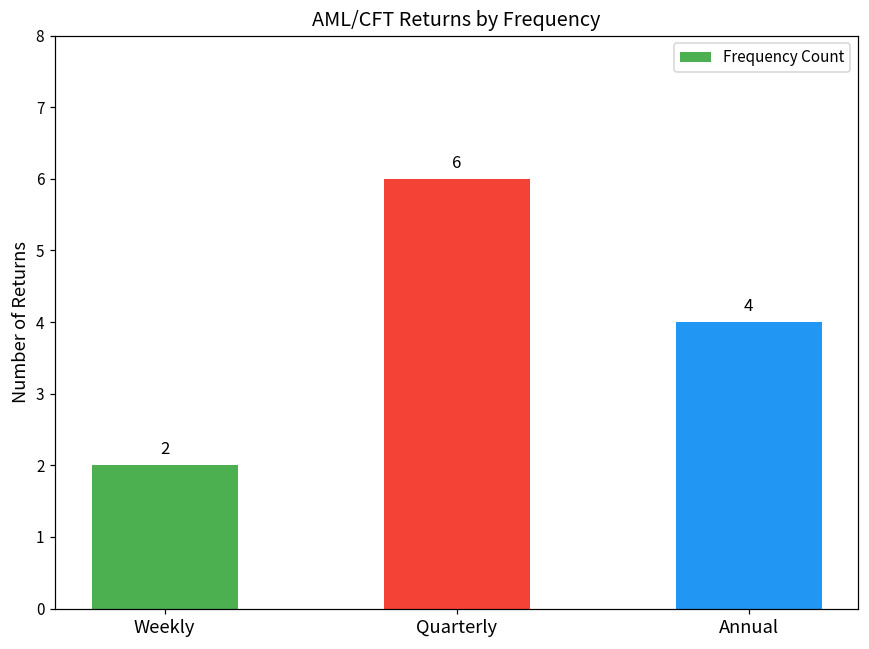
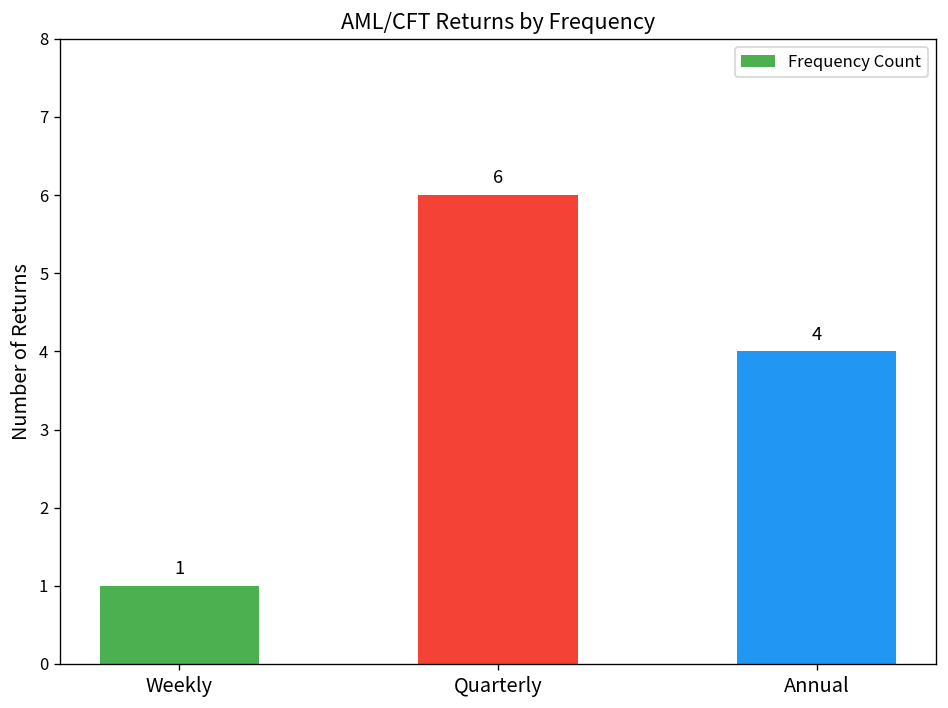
Weekly: 2 -> 1
